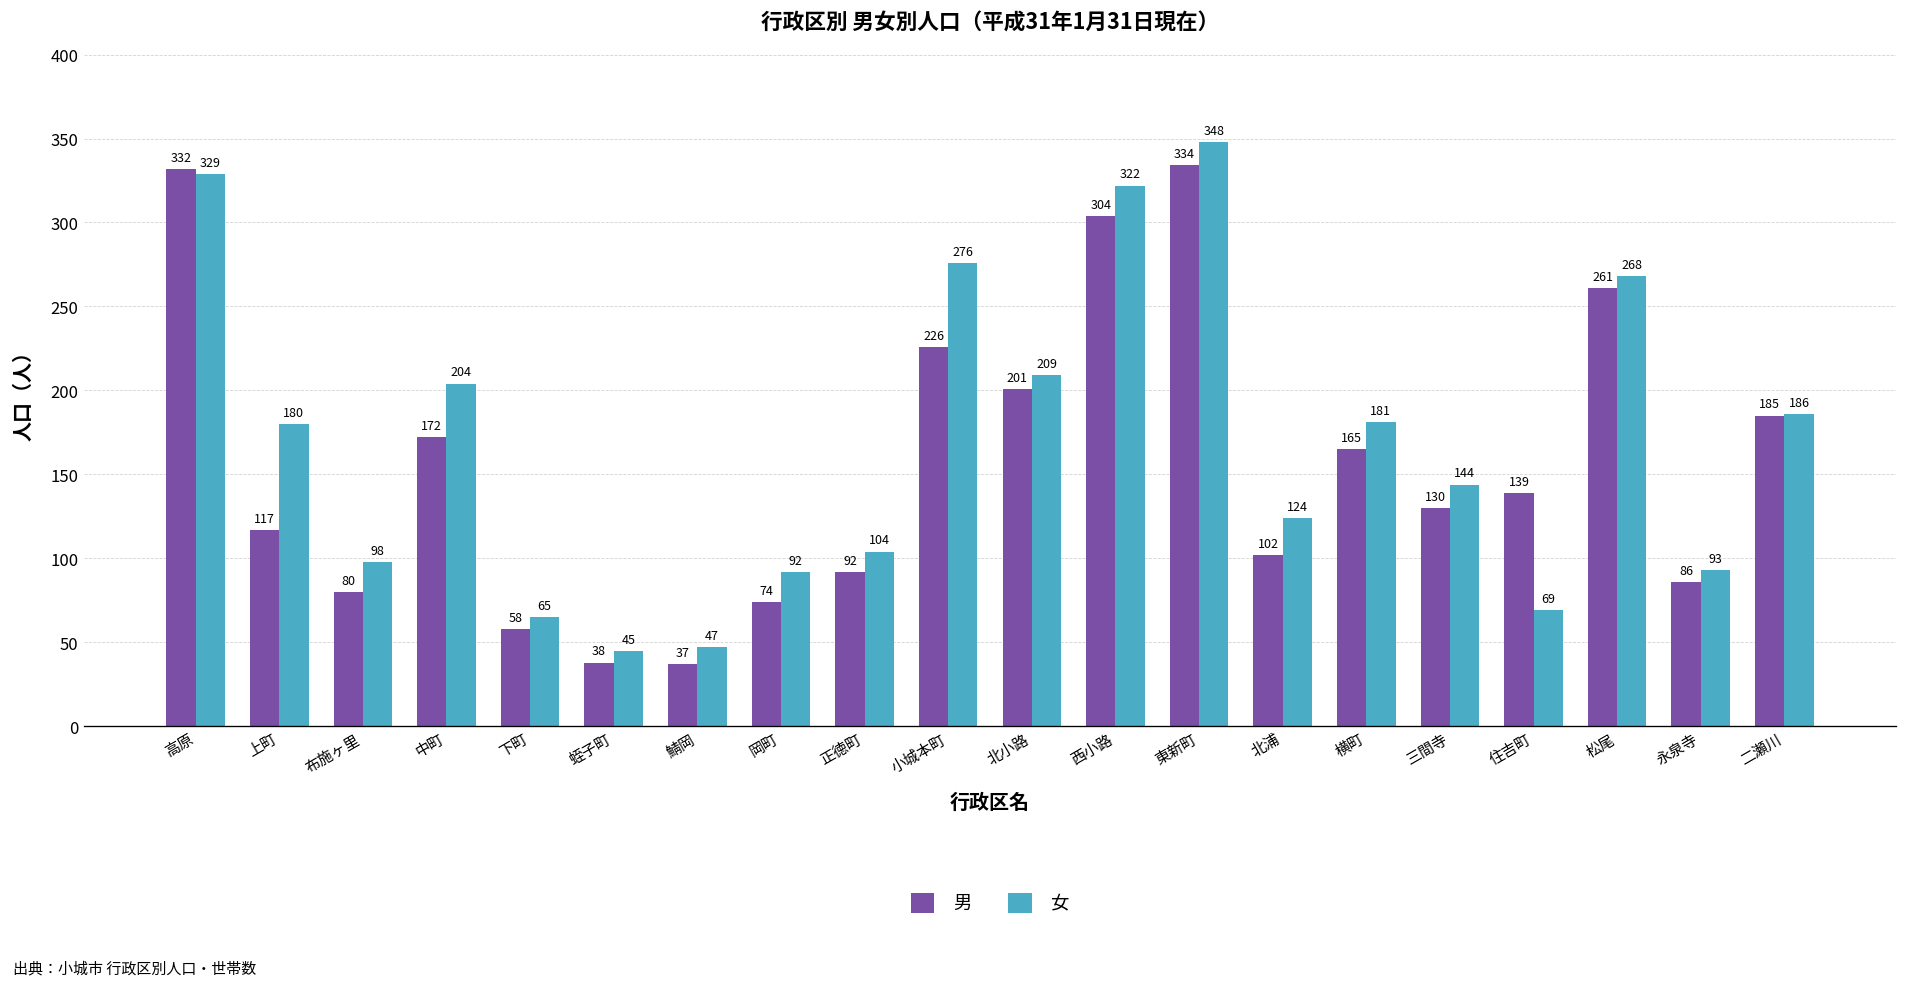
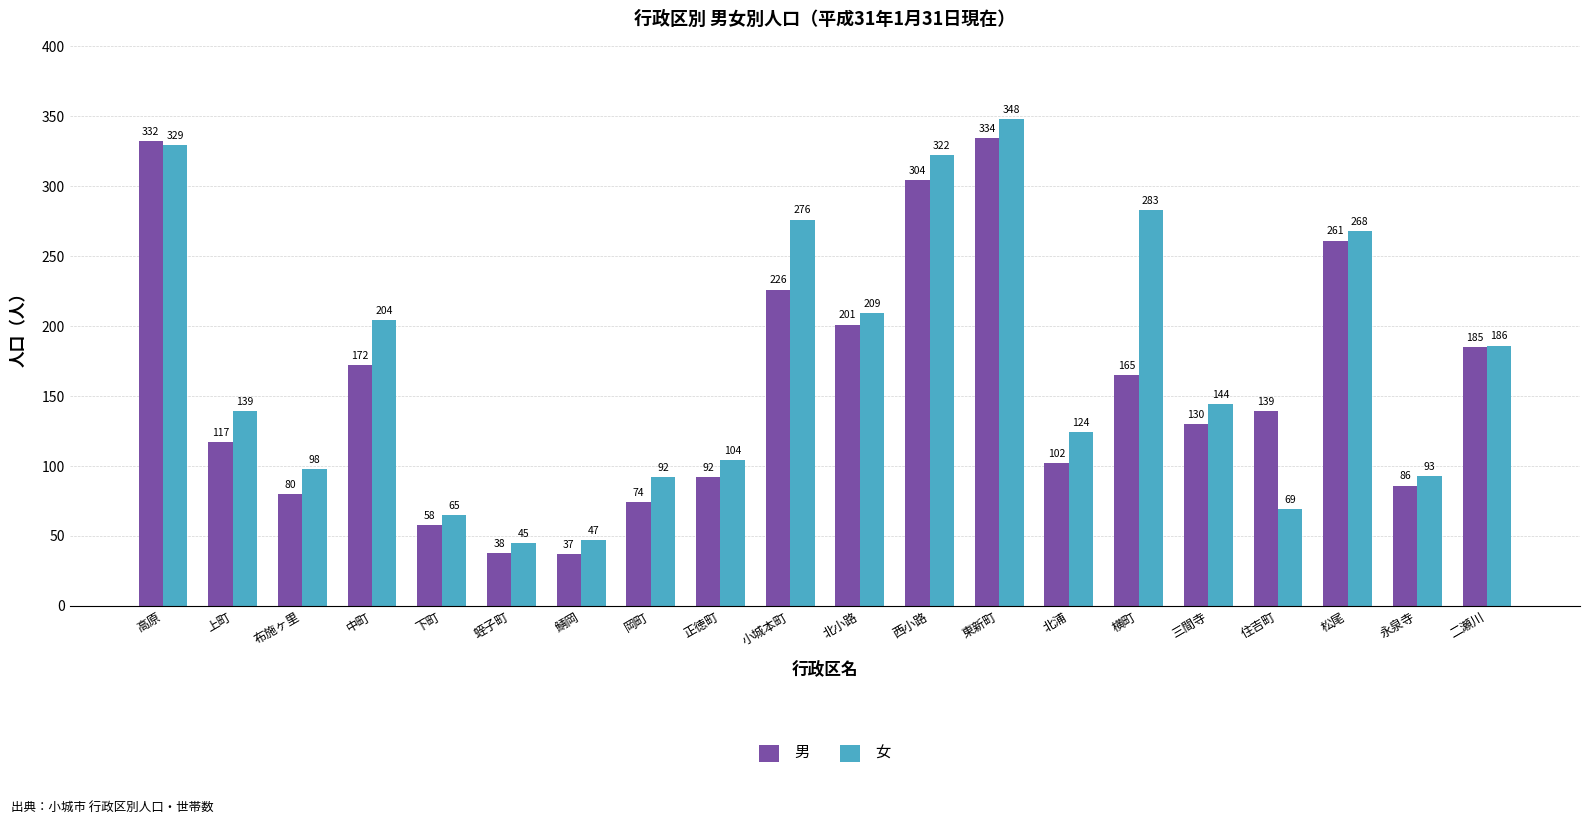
女, 上町: 180 -> 139
女, 横町: 181 -> 283
